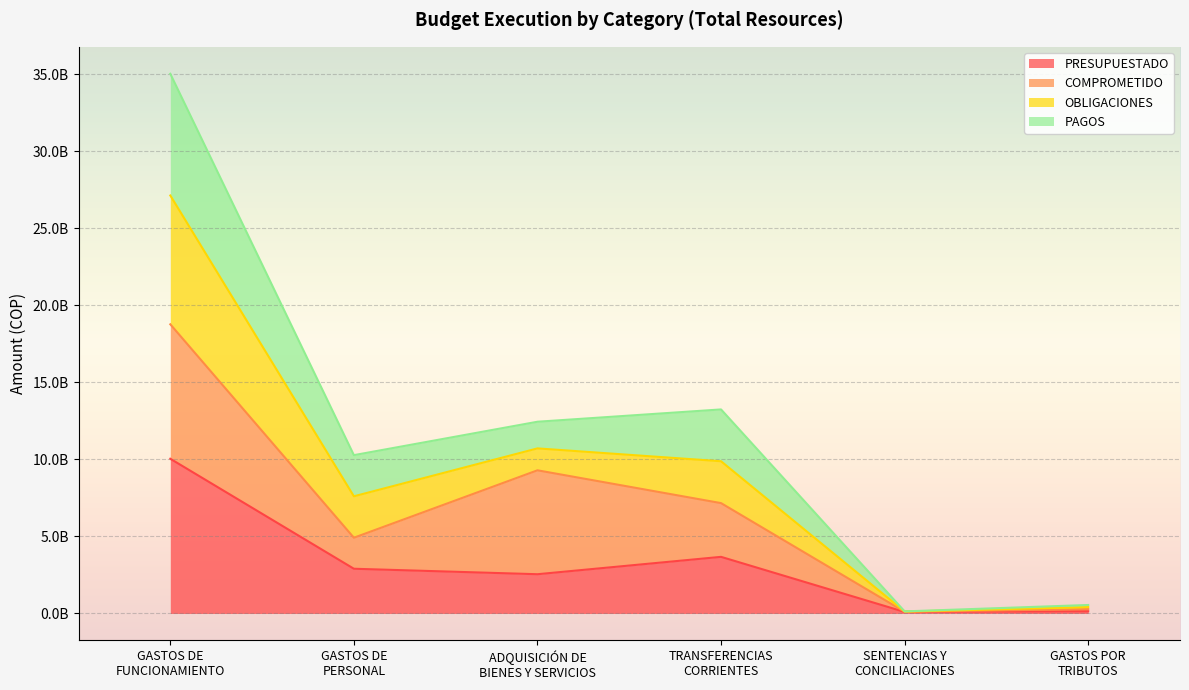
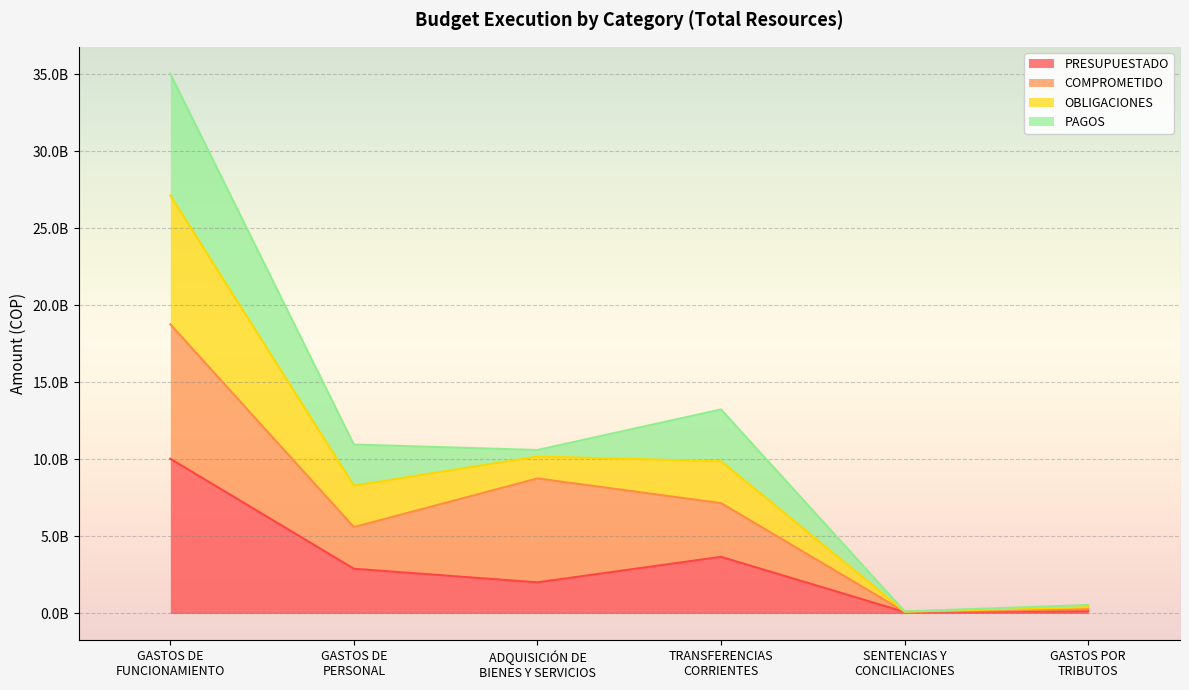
COMPROMETIDO, GASTOS DE PERSONAL: 2000000000 -> 2700000000
PRESUPUESTADO, ADQUISICIÓN DE BIENES Y SERVICIOS: 2500000000 -> 2000000000
PAGOS, ADQUISICIÓN DE BIENES Y SERVICIOS: 1700000000 -> 400000000
